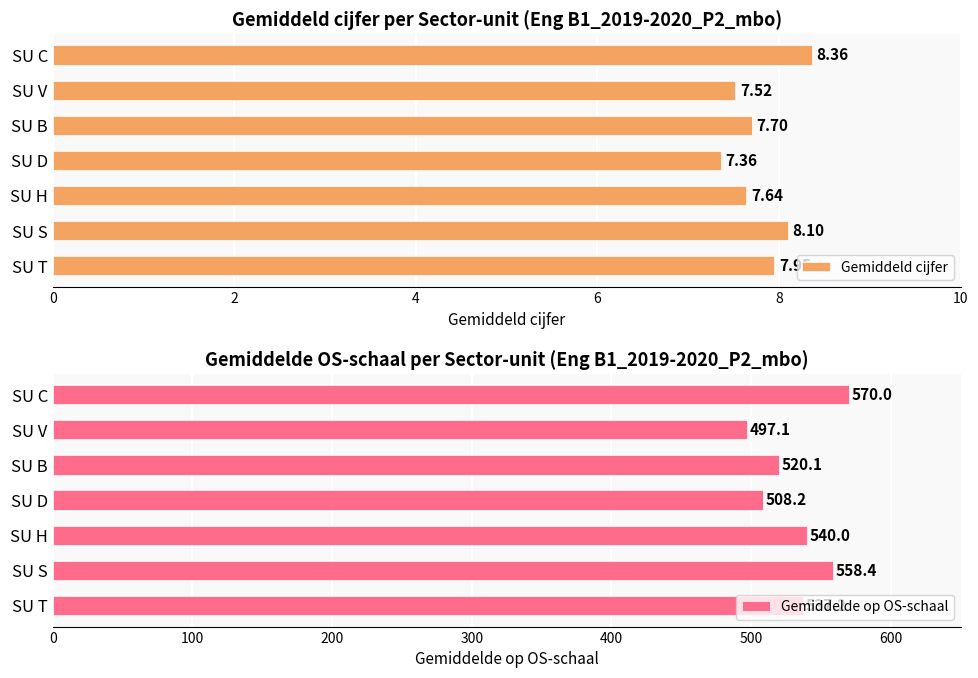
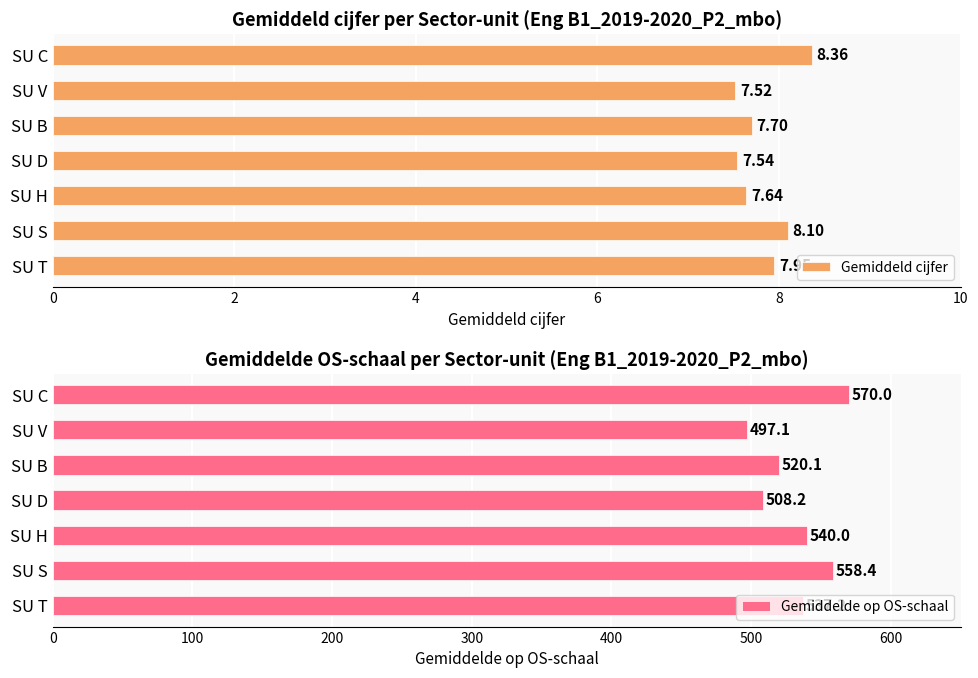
Gemiddeld cijfer per Sector-unit (Eng B1_2019-2020_P2_mbo), SU D: 7.36 -> 7.54
